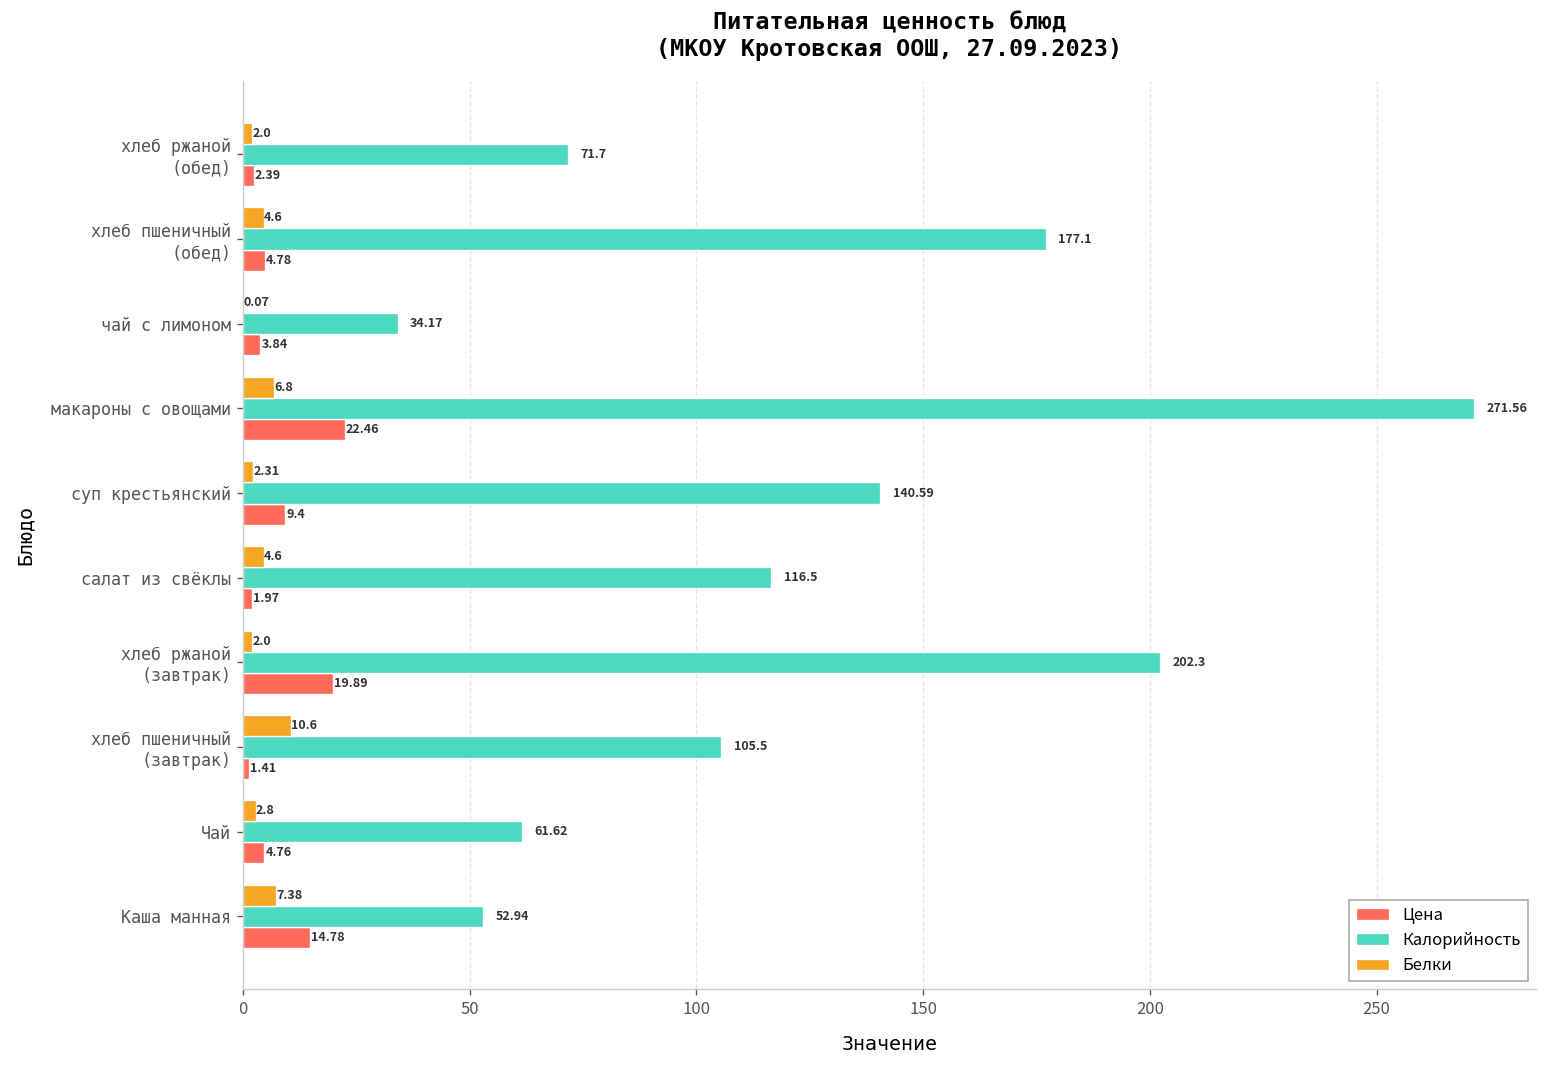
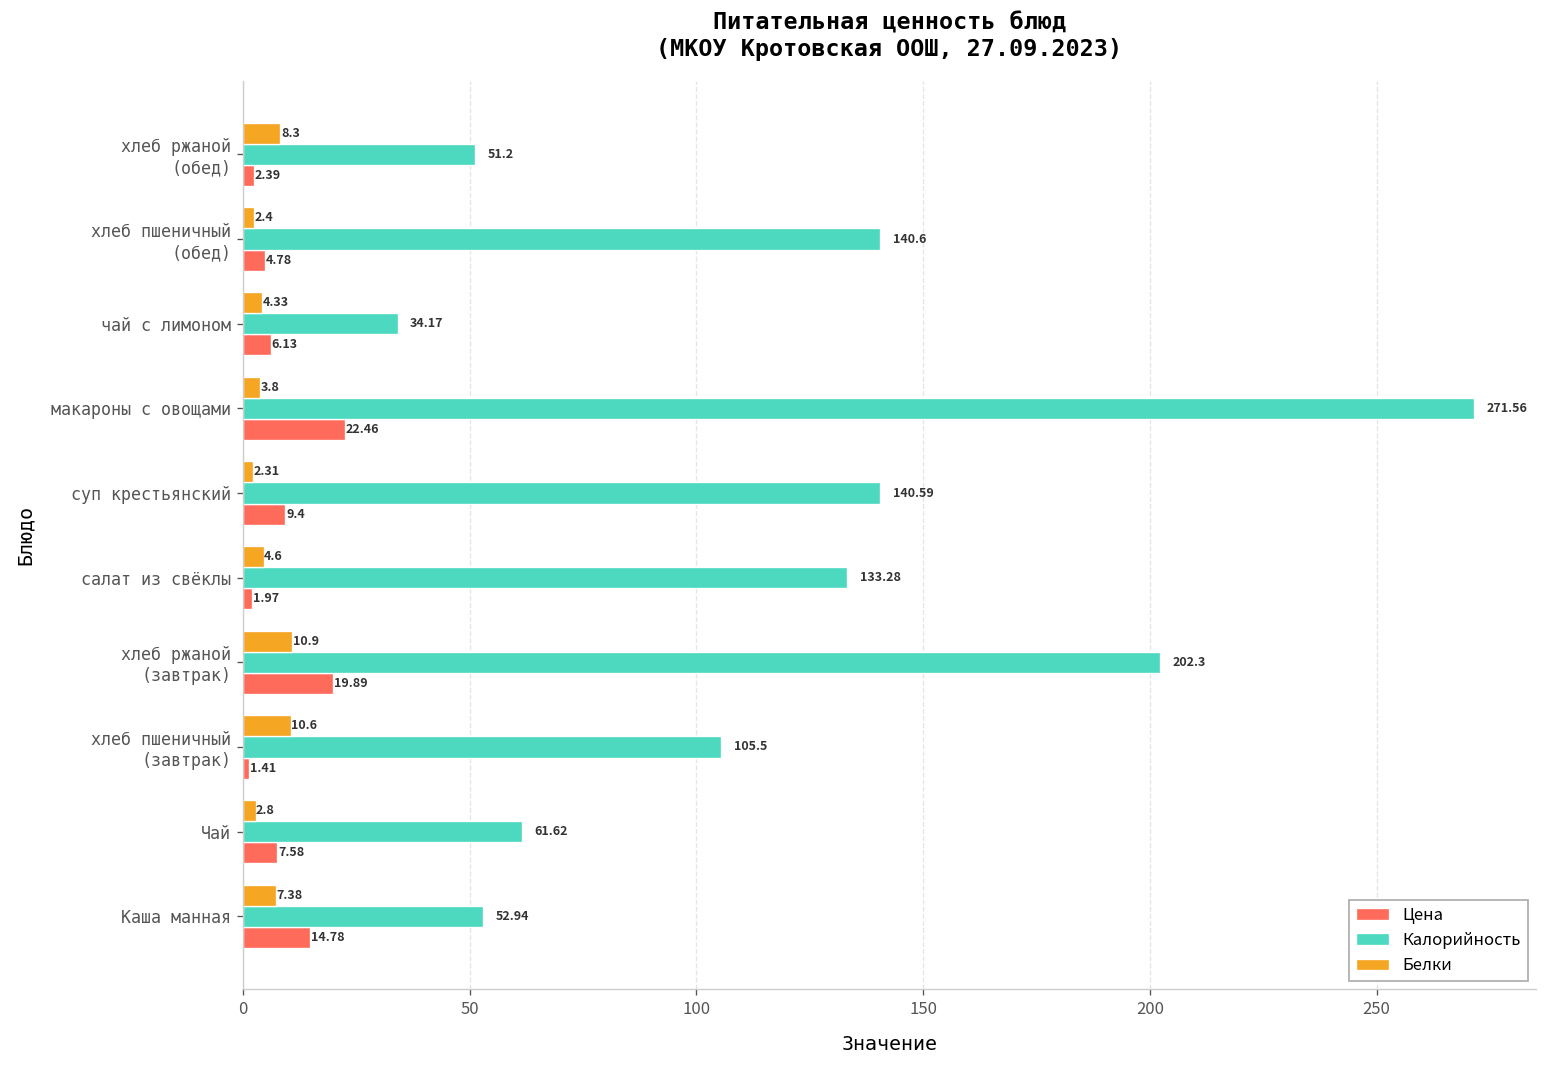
Белки, хлеб ржаной (обед): 2.0 -> 8.3
Калорийность, хлеб ржаной (обед): 71.7 -> 51.2
Белки, хлеб пшеничный (обед): 4.6 -> 2.4
Калорийность, хлеб пшеничный (обед): 177.1 -> 140.6
Белки, чай с лимоном: 0.07 -> 4.33
Цена, чай с лимоном: 3.84 -> 6.13
Белки, макароны с овощами: 6.8 -> 3.8
Калорийность, салат из свёклы: 116.5 -> 133.28
Белки, хлеб ржаной (завтрак): 2.0 -> 10.9
Цена, Чай: 4.76 -> 7.58
